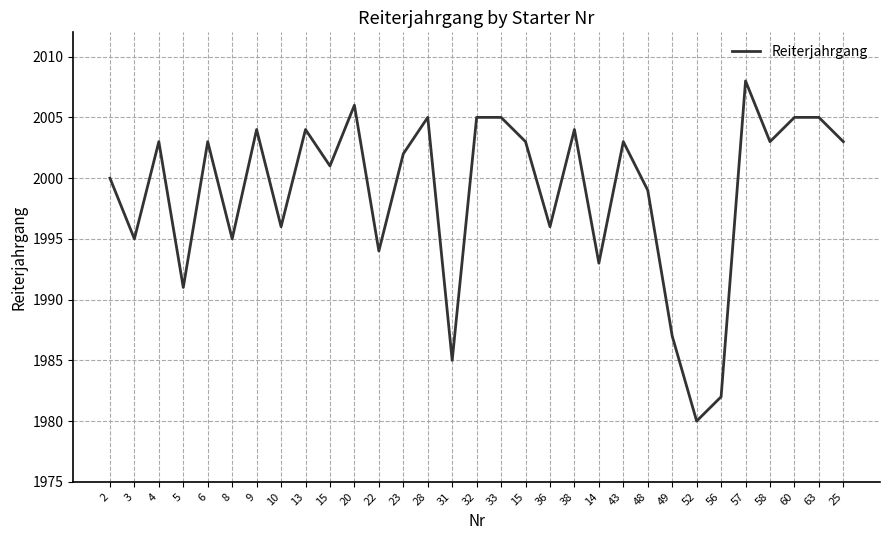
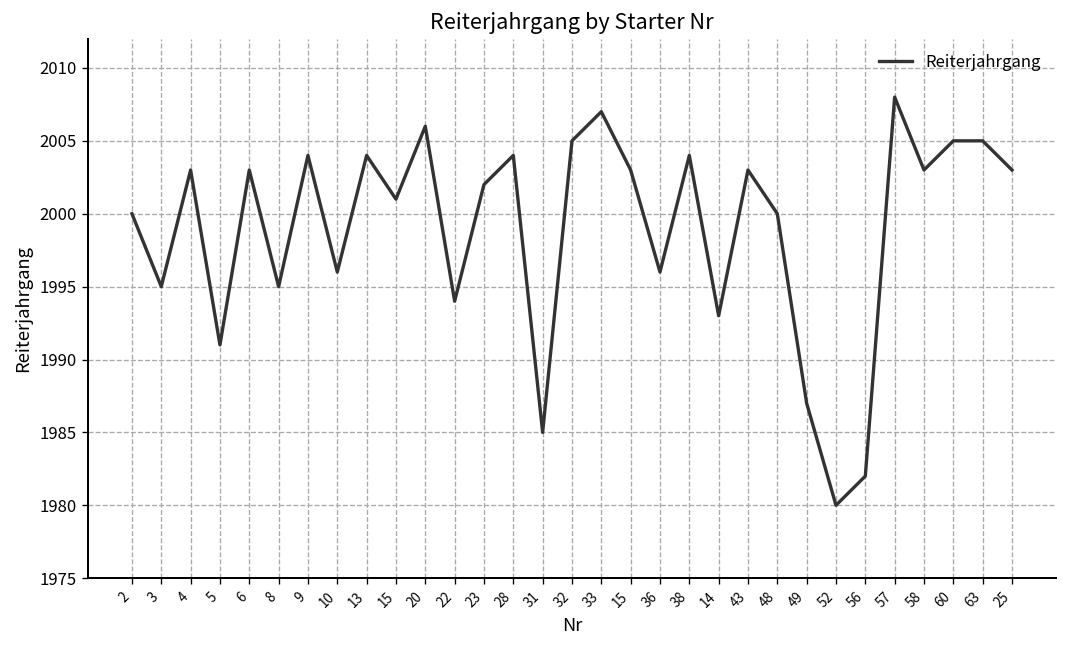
28: 2005 -> 2004
33: 2005 -> 2007
48: 1999 -> 2000
